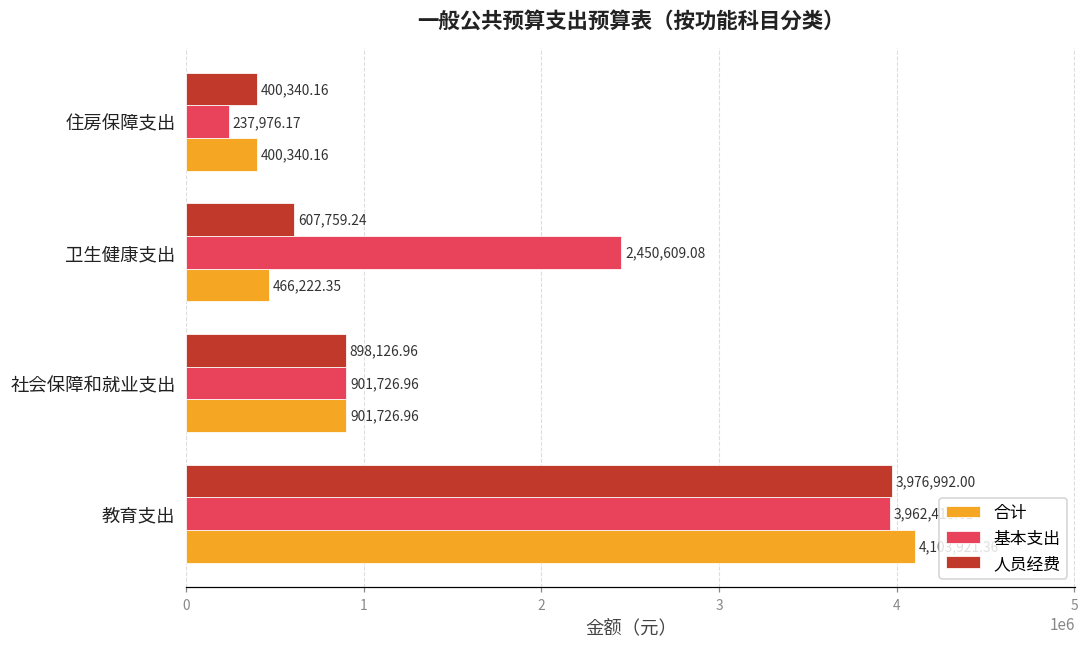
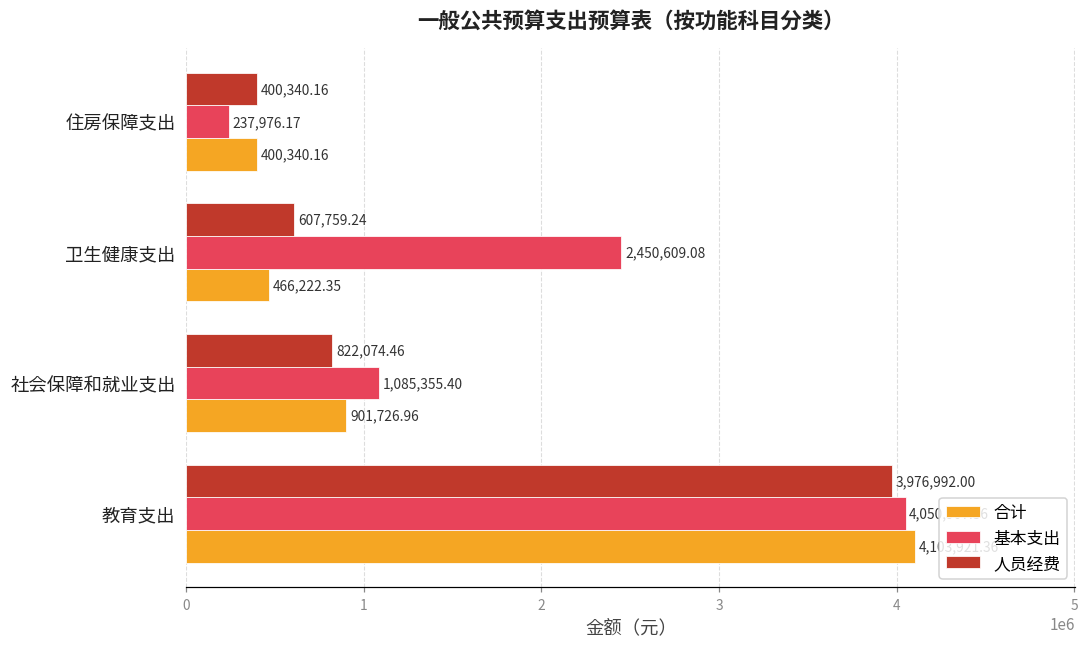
人员经费, 社会保障和就业支出: 898,126.96 -> 822,074.46
基本支出, 社会保障和就业支出: 901,726.96 -> 1,085,355.40
基本支出, 教育支出: 3960000 -> 4050000
